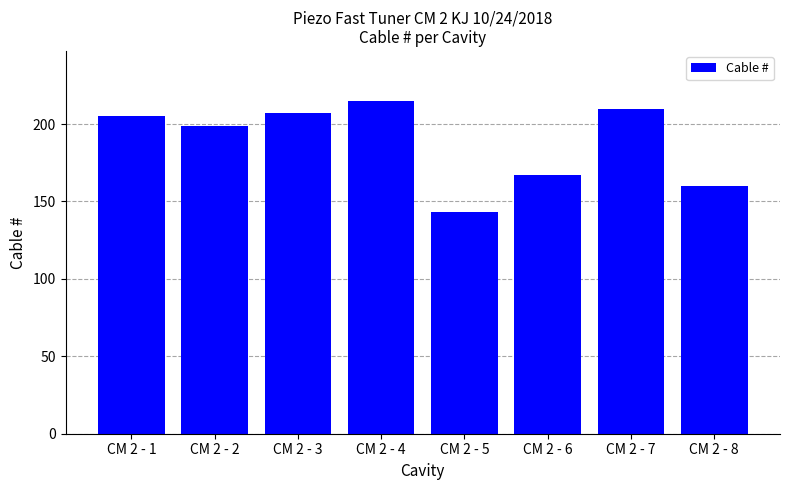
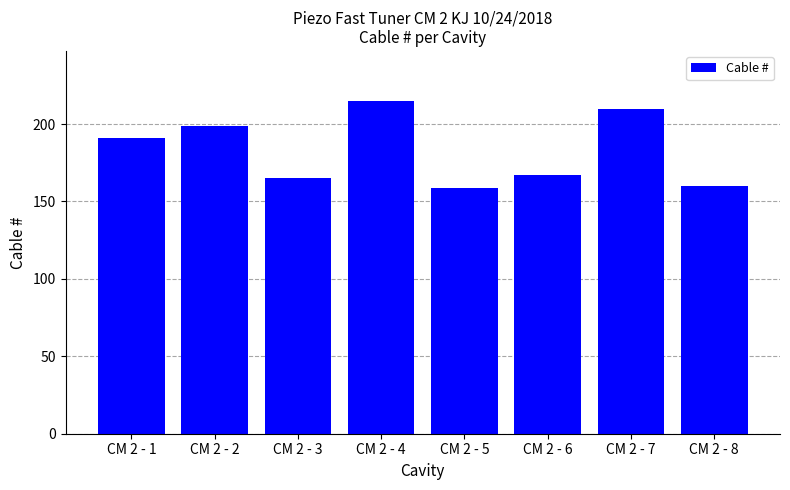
CM 2 - 1: 205 -> 191
CM 2 - 3: 207 -> 165
CM 2 - 5: 143 -> 159
